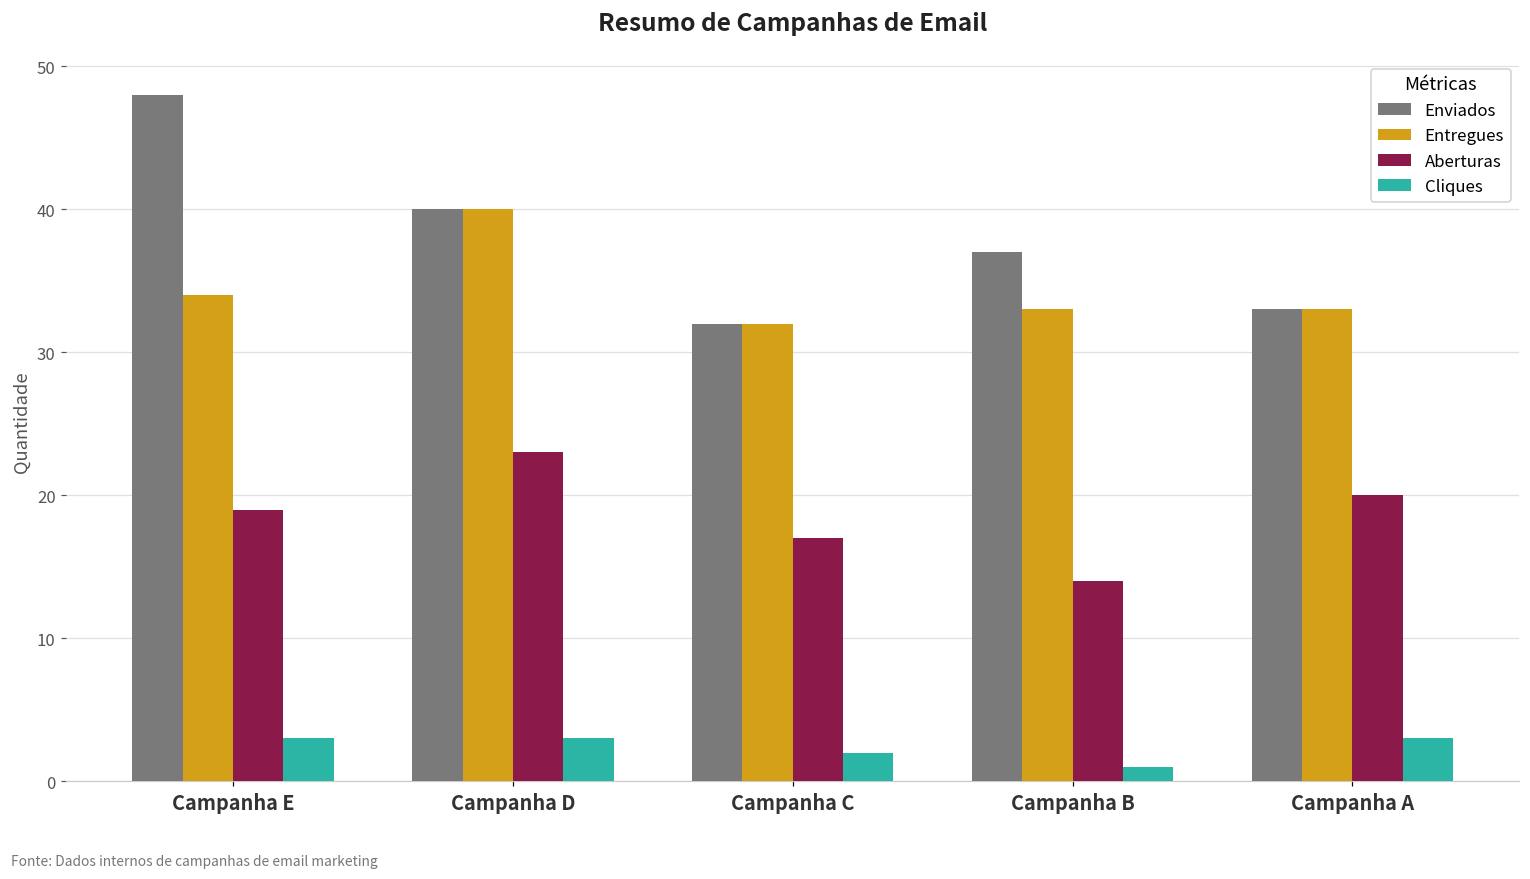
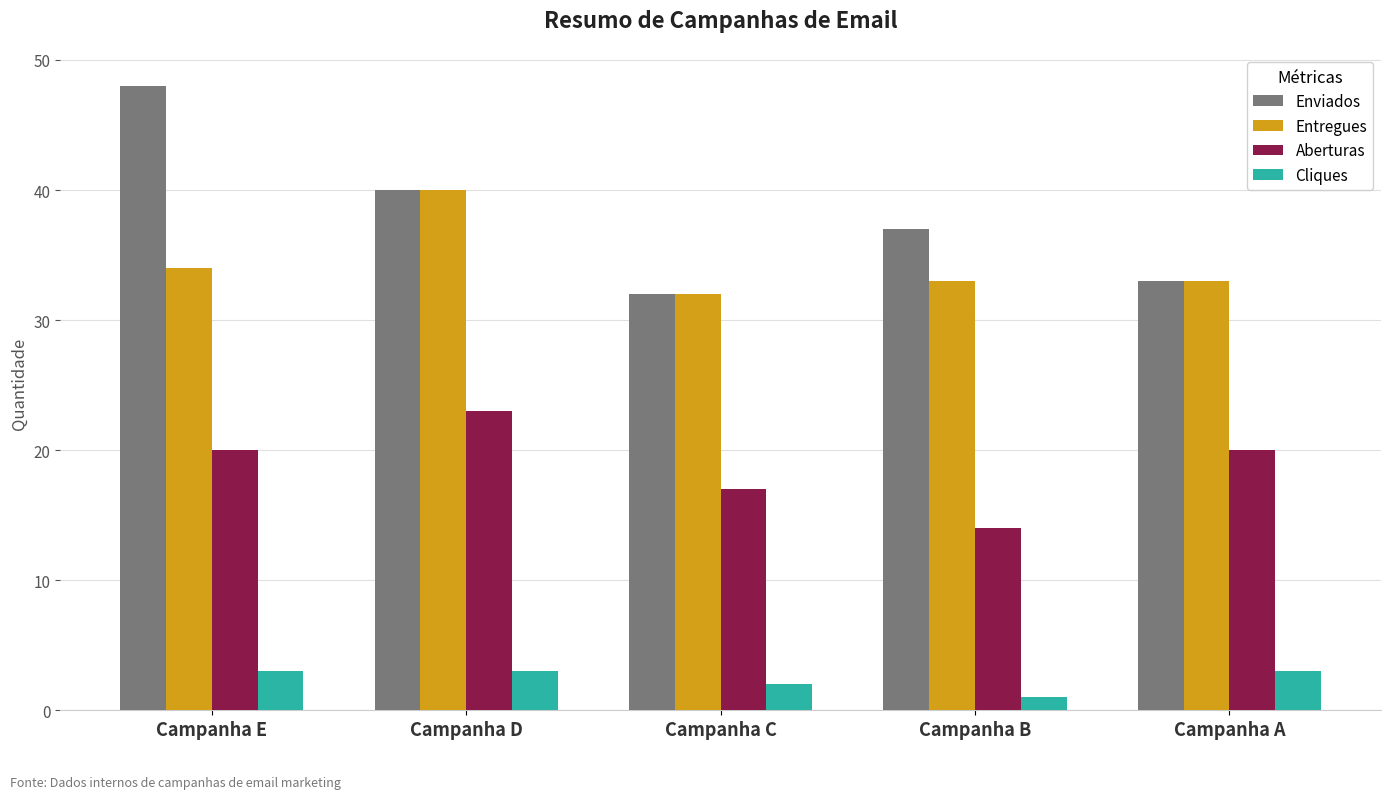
Aberturas, Campanha E: 19 -> 20
